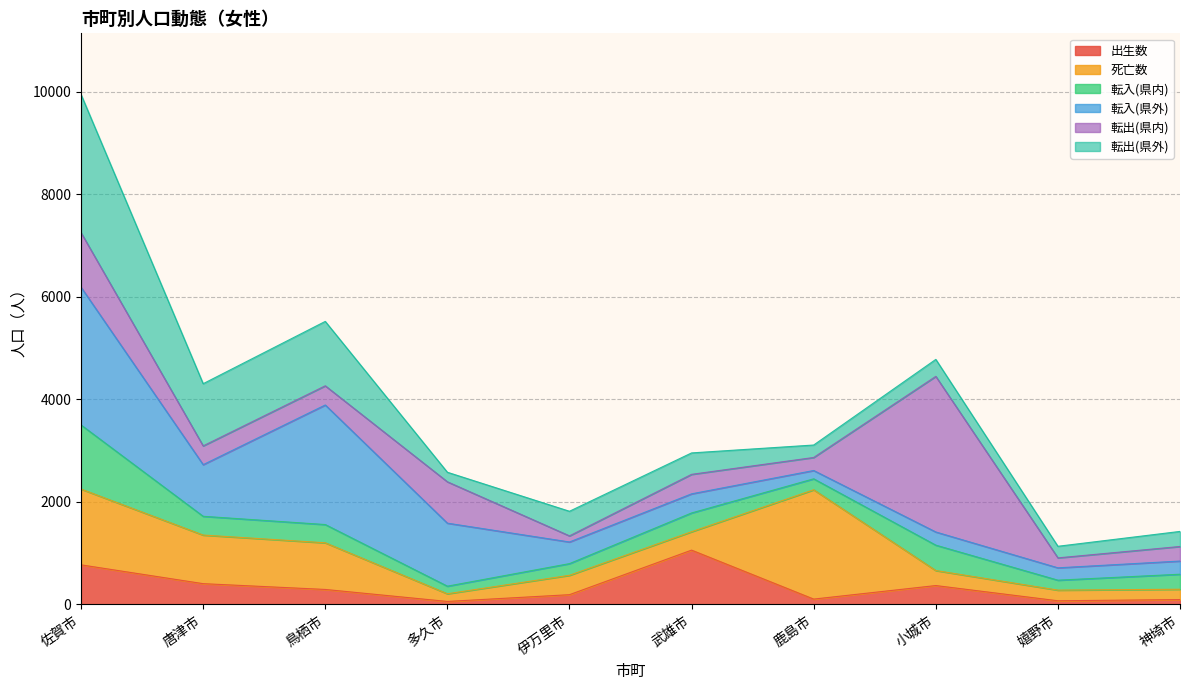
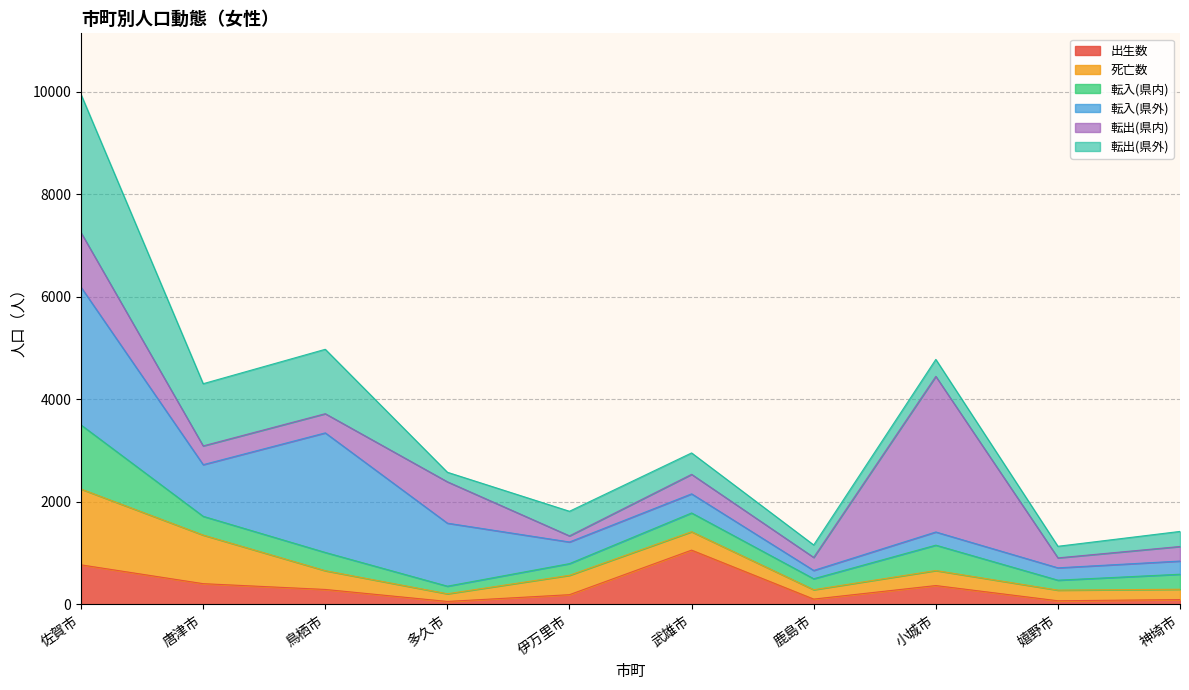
死亡数, 鳥栖市: 900 -> 400
死亡数, 鹿島市: 2100 -> 200
